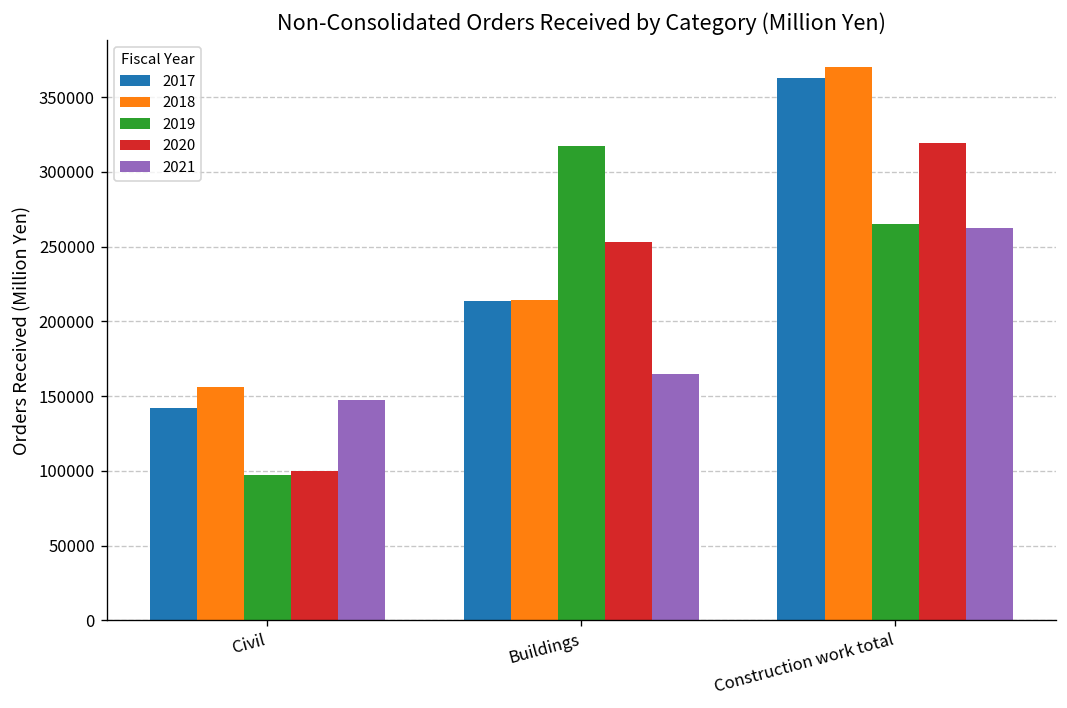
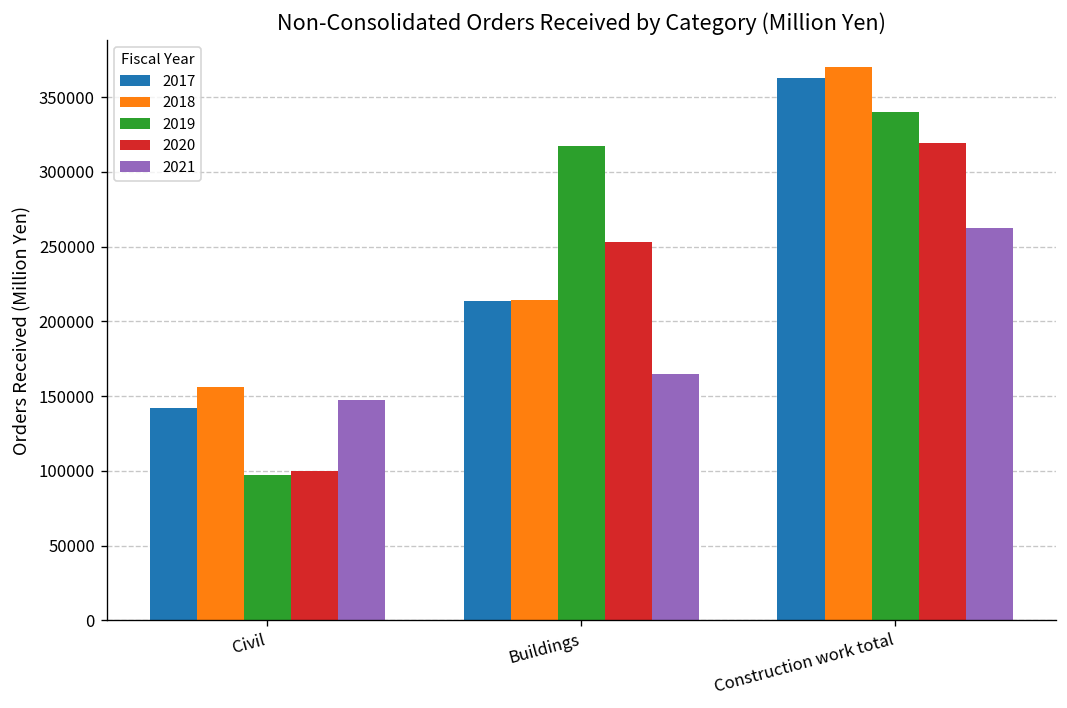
2019, Construction work total: 265000 -> 340000
